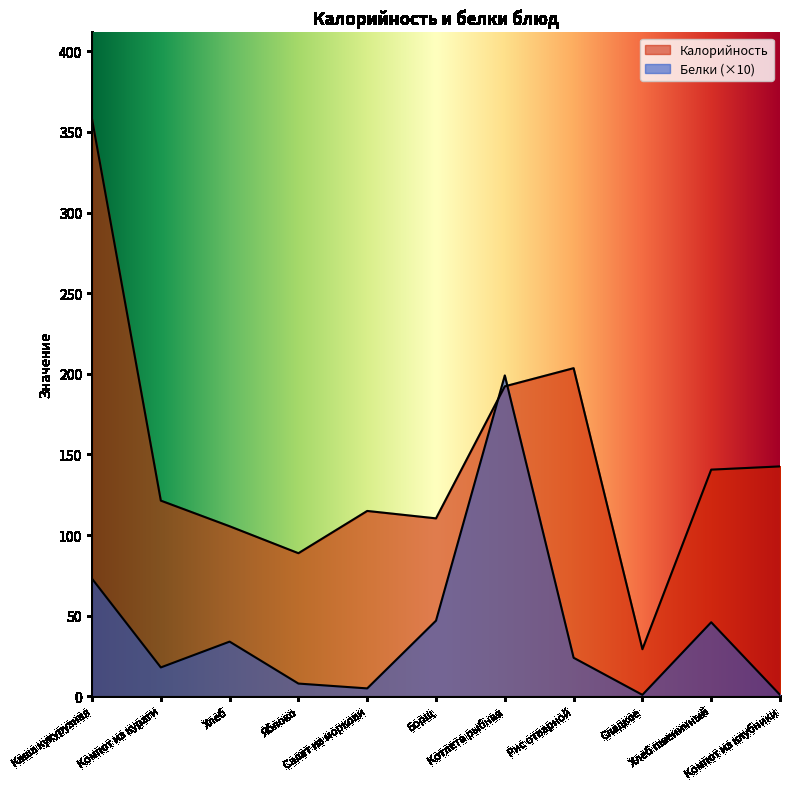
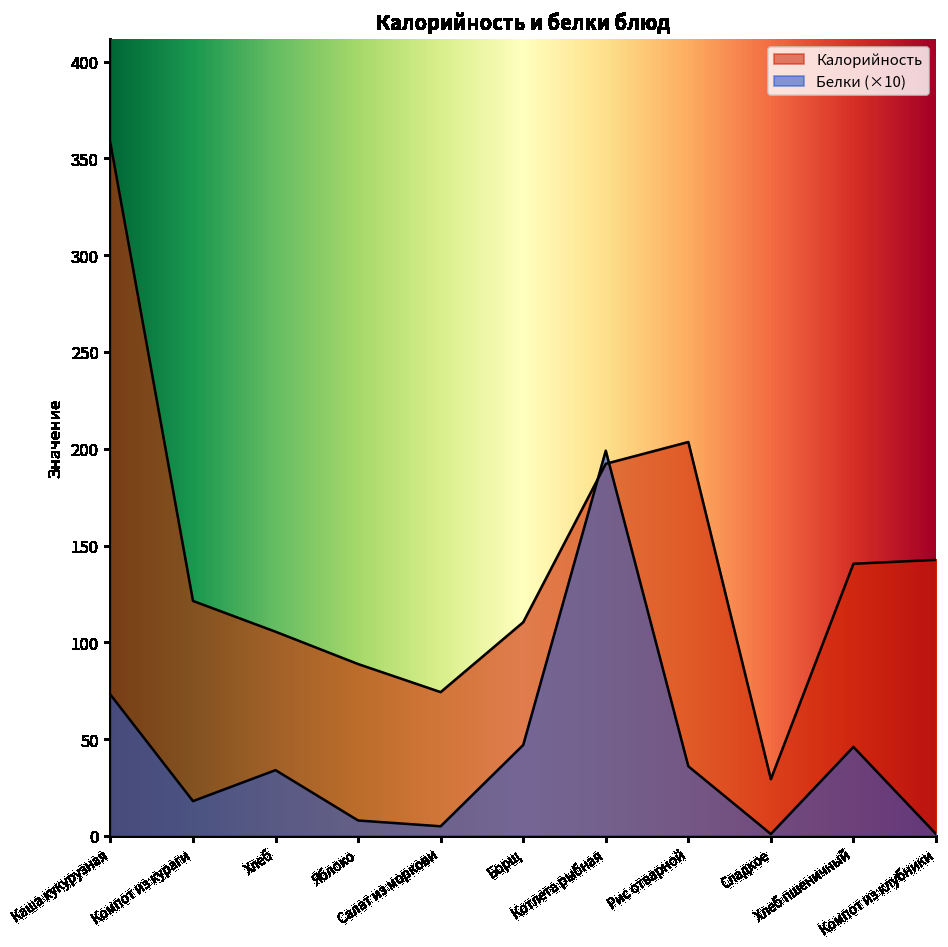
Калорийность, Салат из моркови: 115 -> 74
Белки (×10), Рис отварной: 24 -> 36
